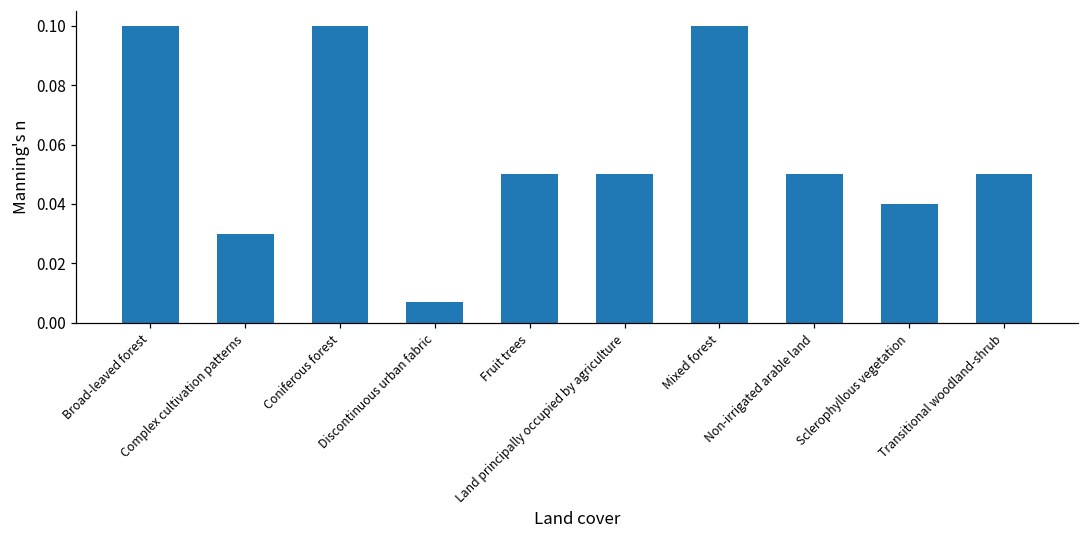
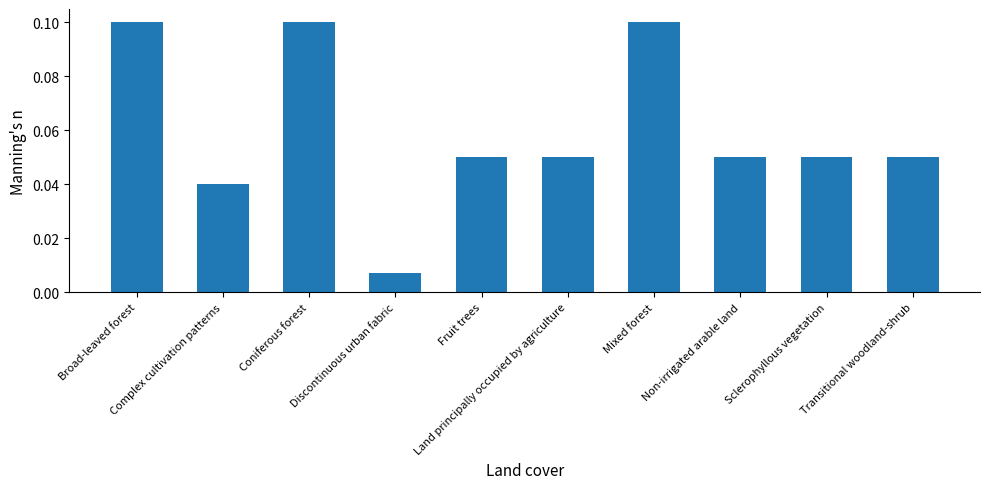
Complex cultivation patterns: 0.03 -> 0.04
Sclerophyllous vegetation: 0.04 -> 0.05
